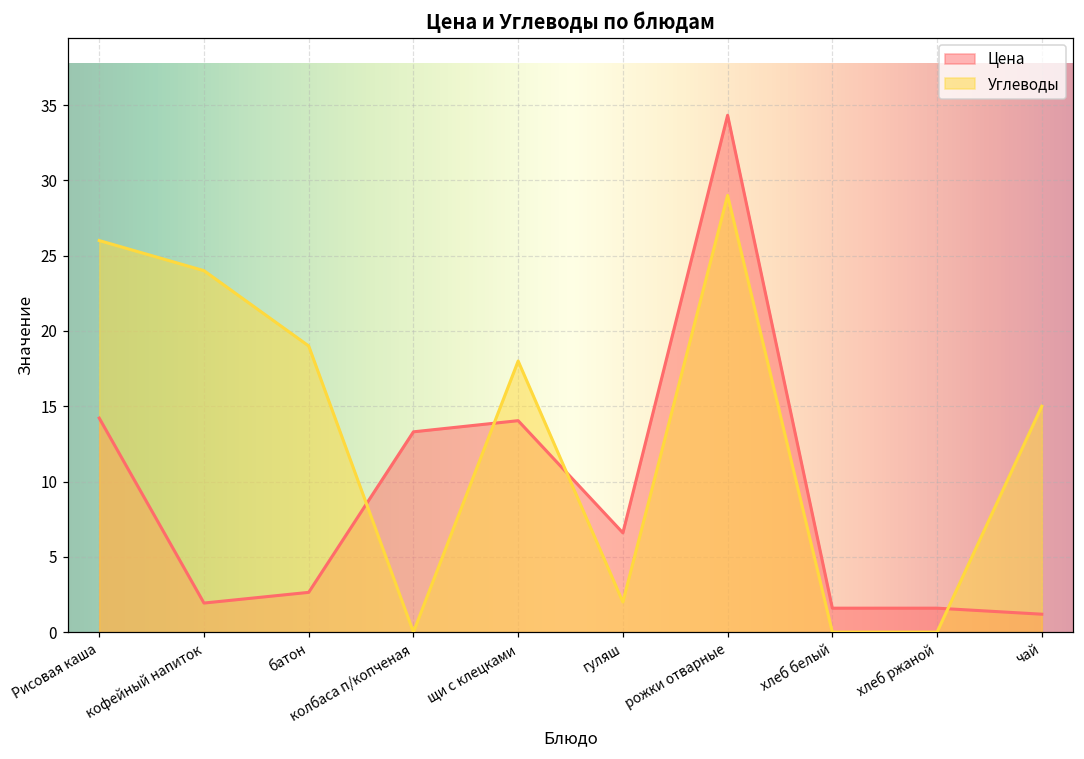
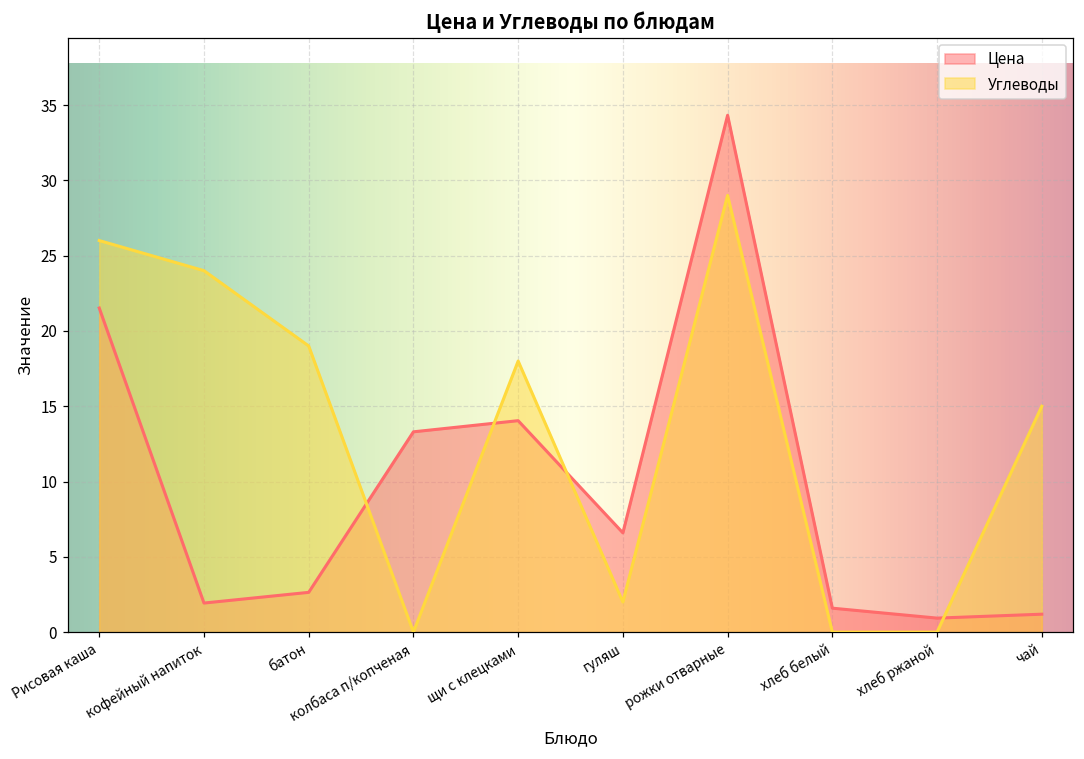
Цена, Рисовая каша: 14.2 -> 21.5
Цена, хлеб ржаной: 1.6 -> 0.9
